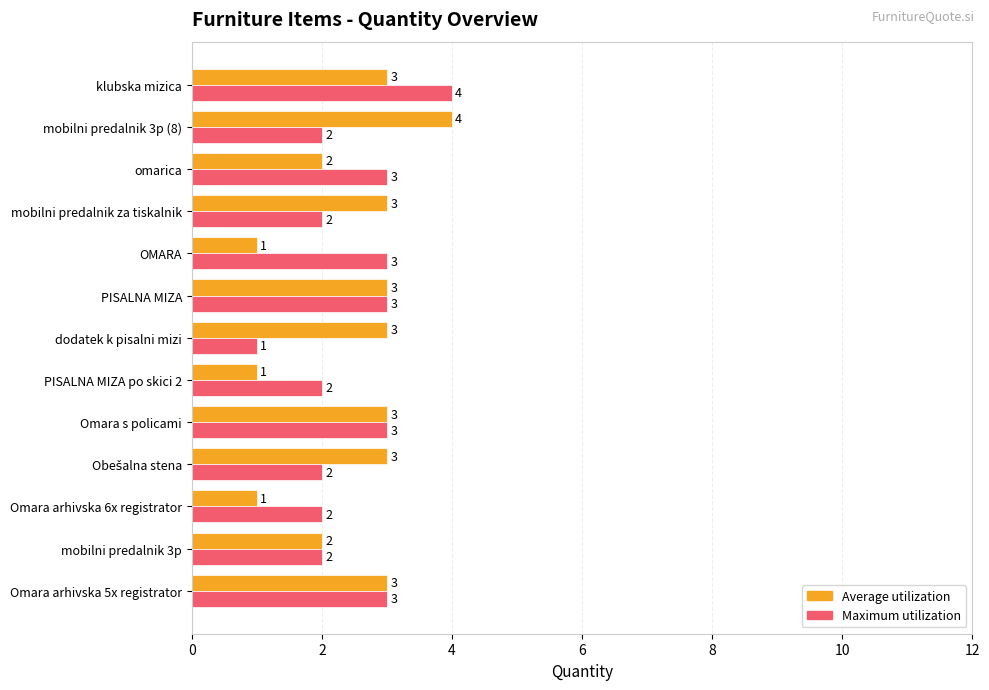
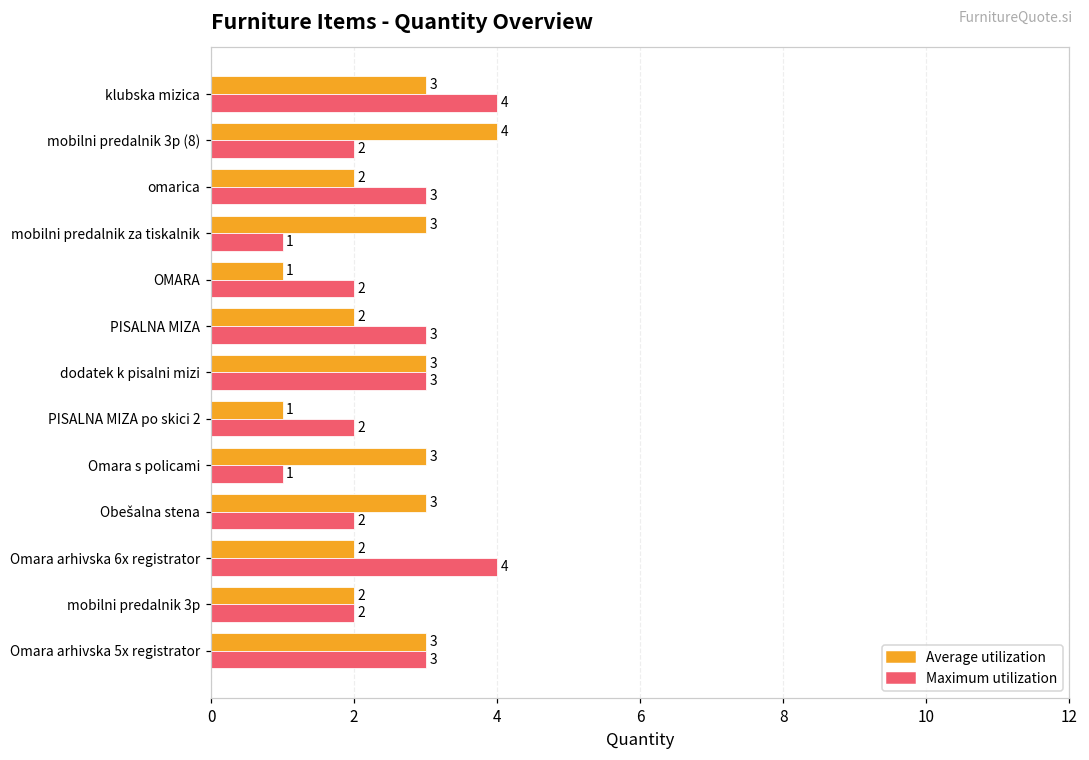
Maximum utilization, mobilni predalnik za tiskalnik: 2 -> 1
Maximum utilization, OMARA: 3 -> 2
Average utilization, PISALNA MIZA: 3 -> 2
Maximum utilization, dodatek k pisalni mizi: 1 -> 3
Maximum utilization, Omara s policami: 3 -> 1
Average utilization, Omara arhivska 6x registrator: 1 -> 2
Maximum utilization, Omara arhivska 6x registrator: 2 -> 4
